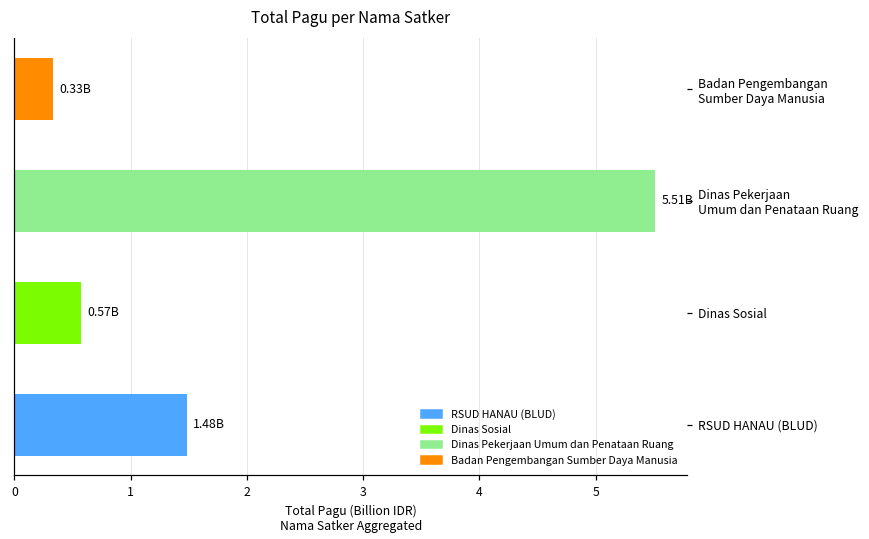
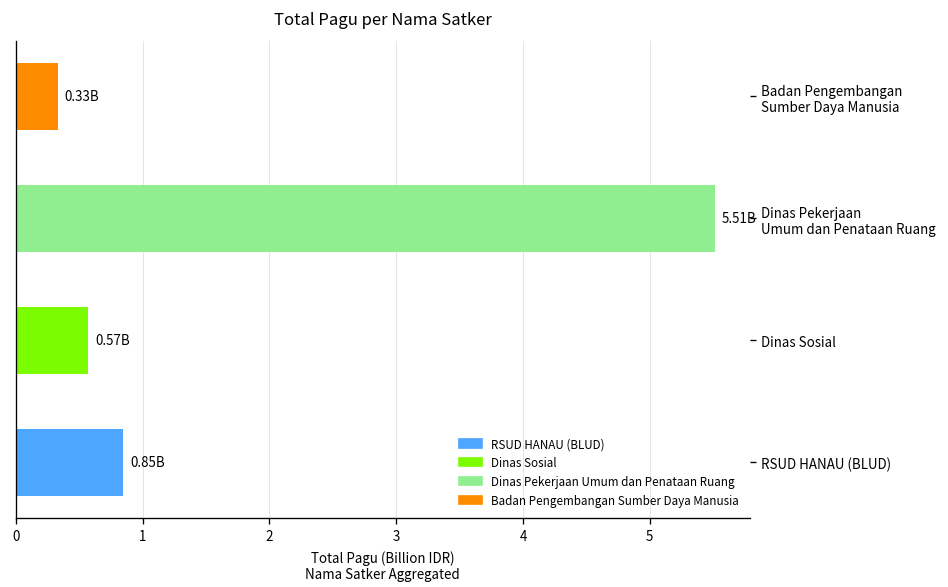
RSUD HANAU (BLUD): 1.48B -> 0.85B
